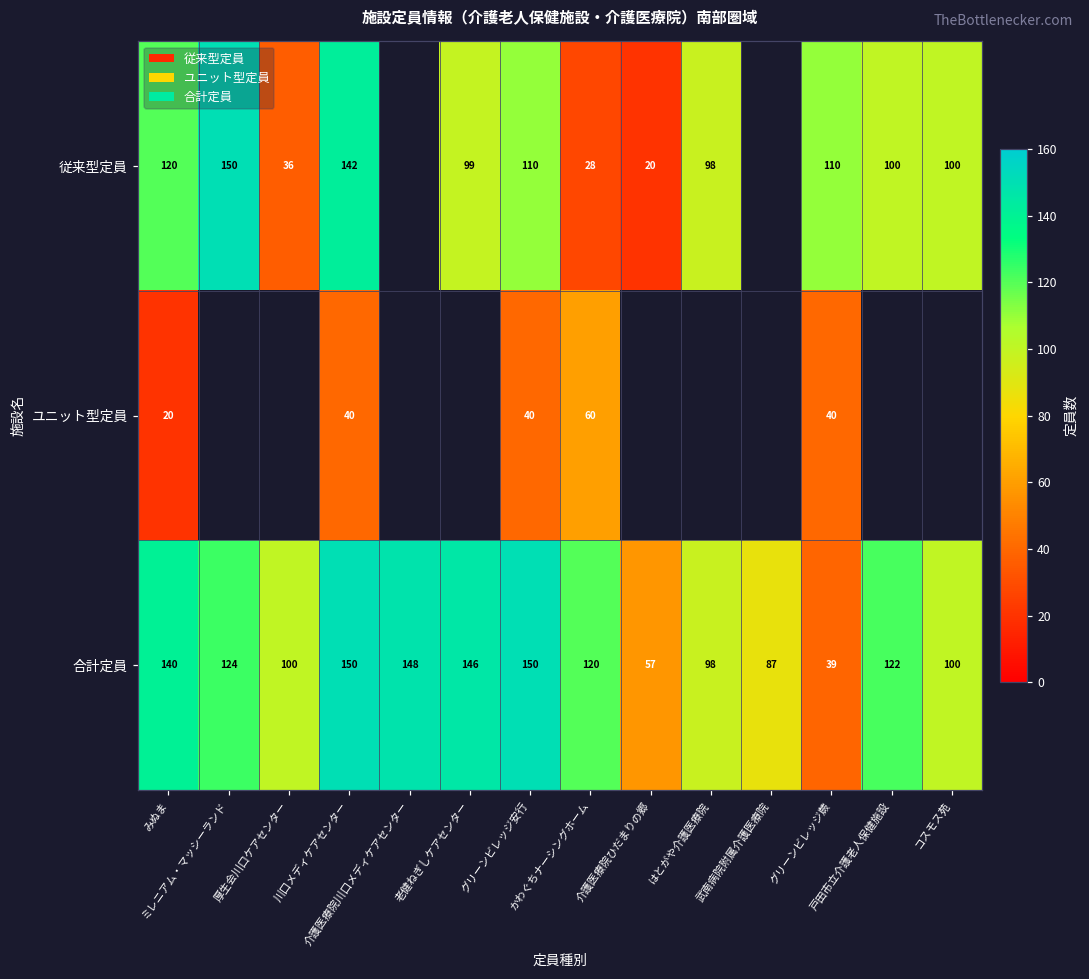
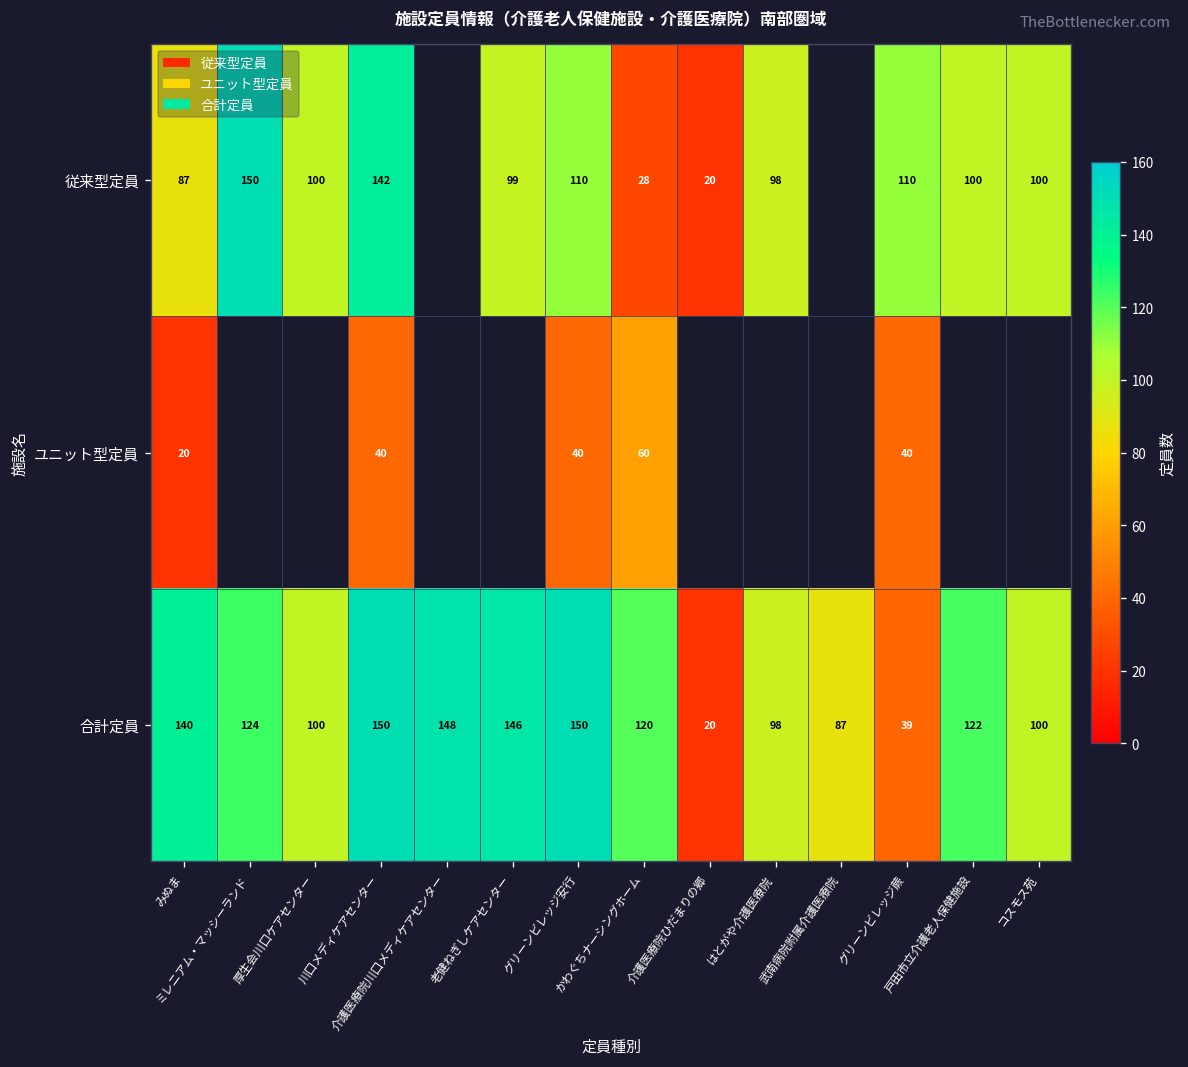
従来型定員, みぬま: 120 -> 87
従来型定員, 厚生会川口ケアセンター: 36 -> 100
合計定員, 介護医療院ひだまりの郷: 57 -> 20
